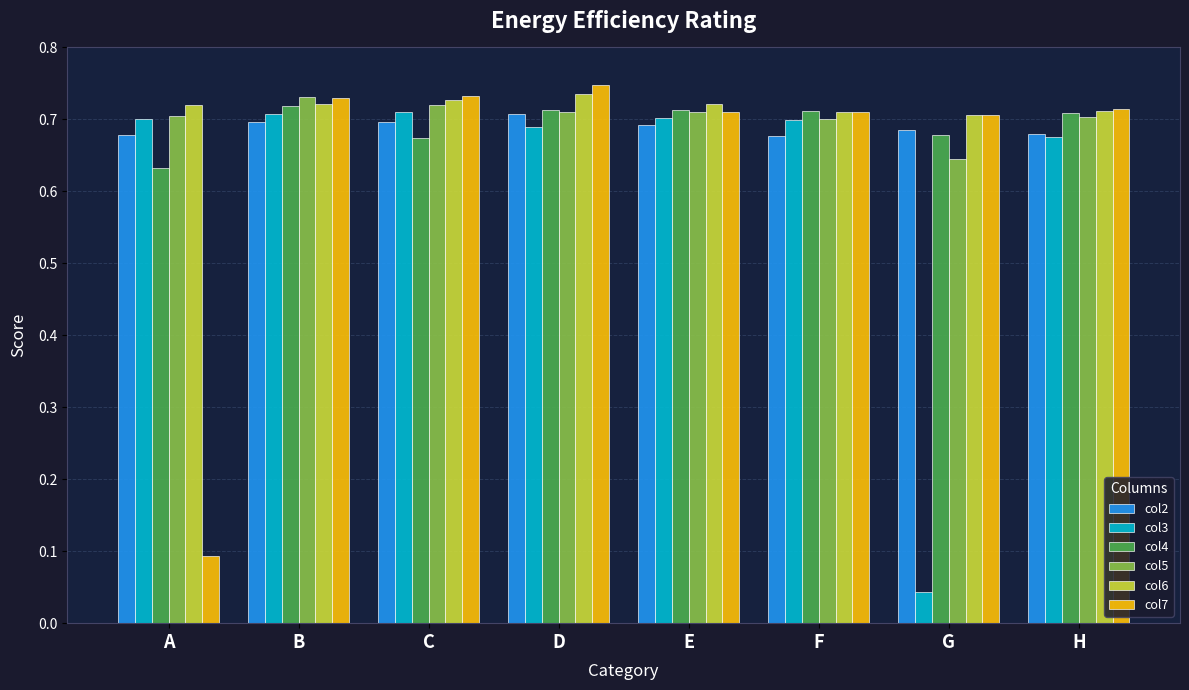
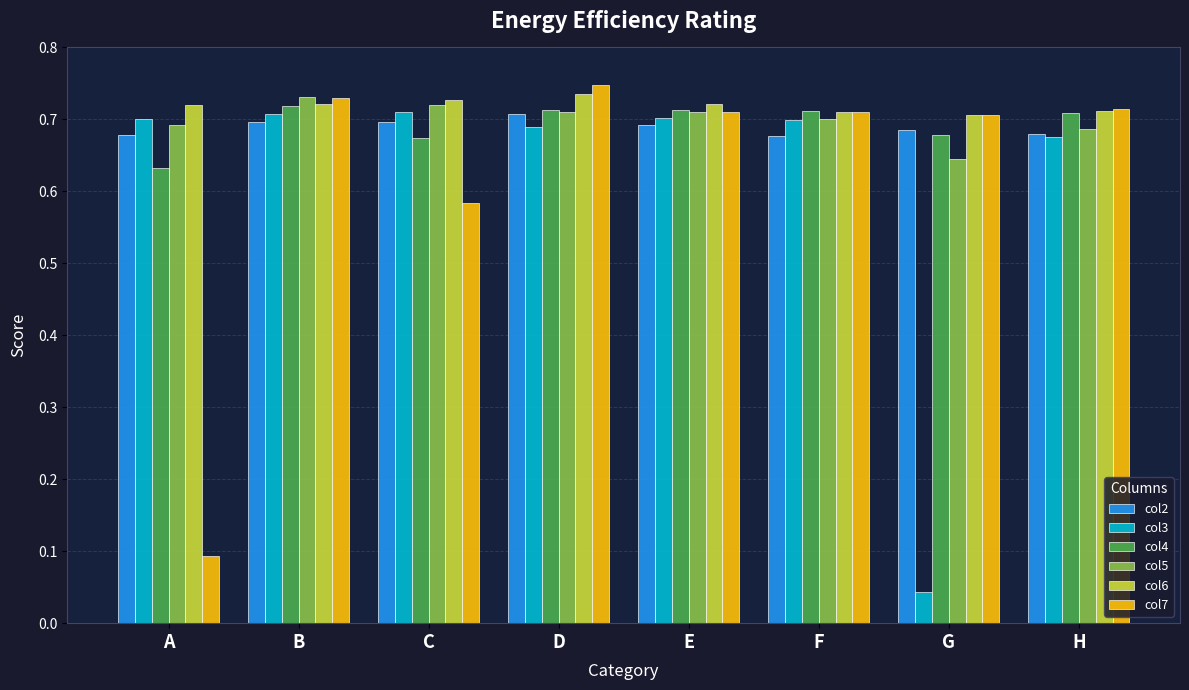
col5, A: 0.71 -> 0.69
col7, C: 0.73 -> 0.58
col5, H: 0.70 -> 0.69
